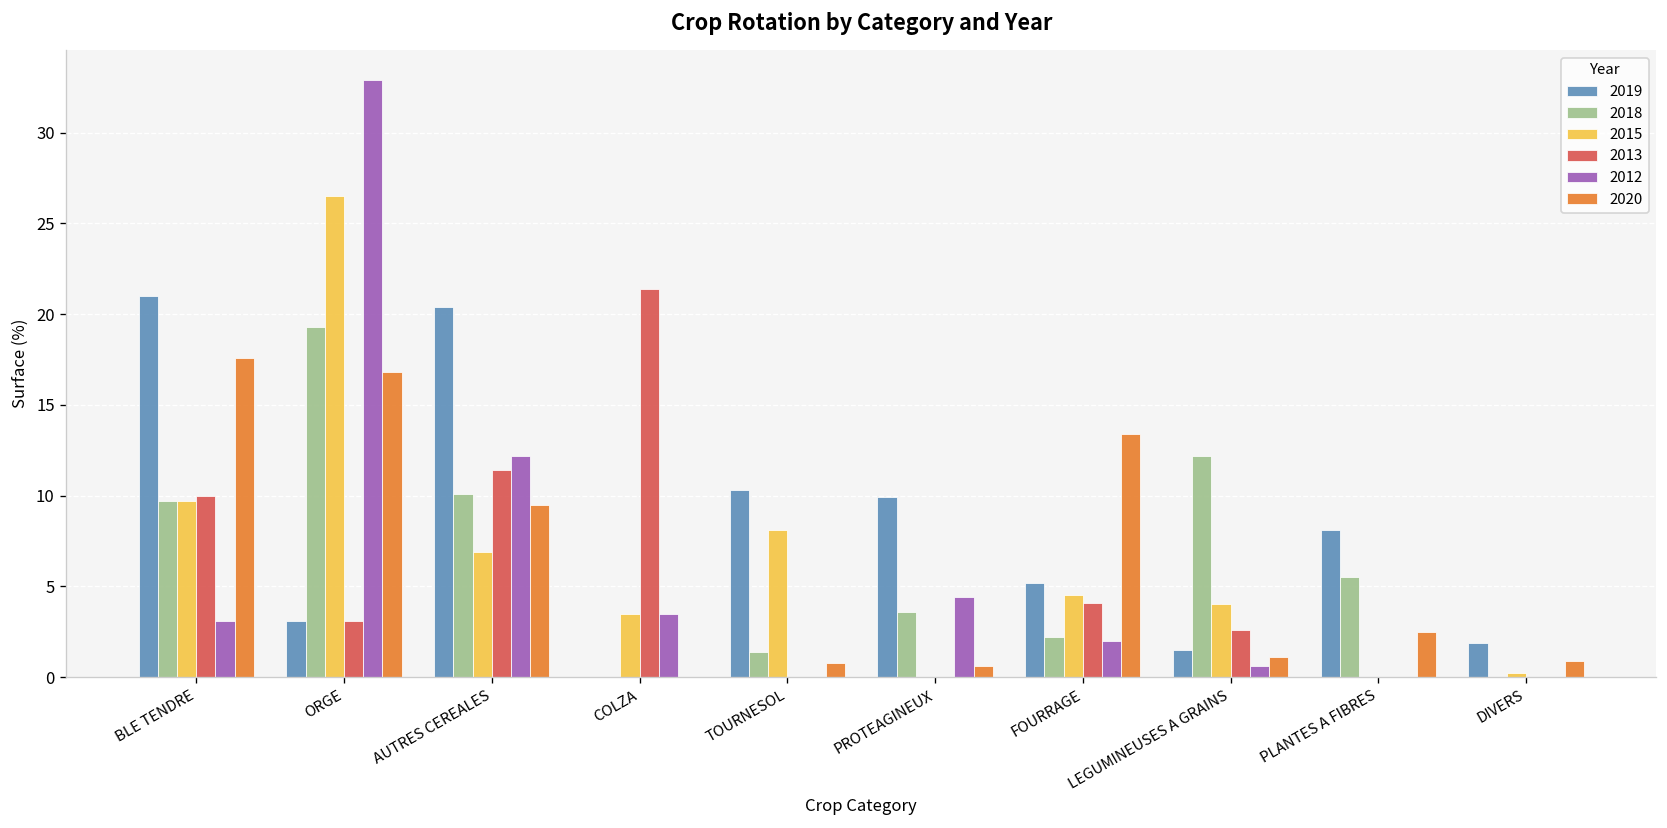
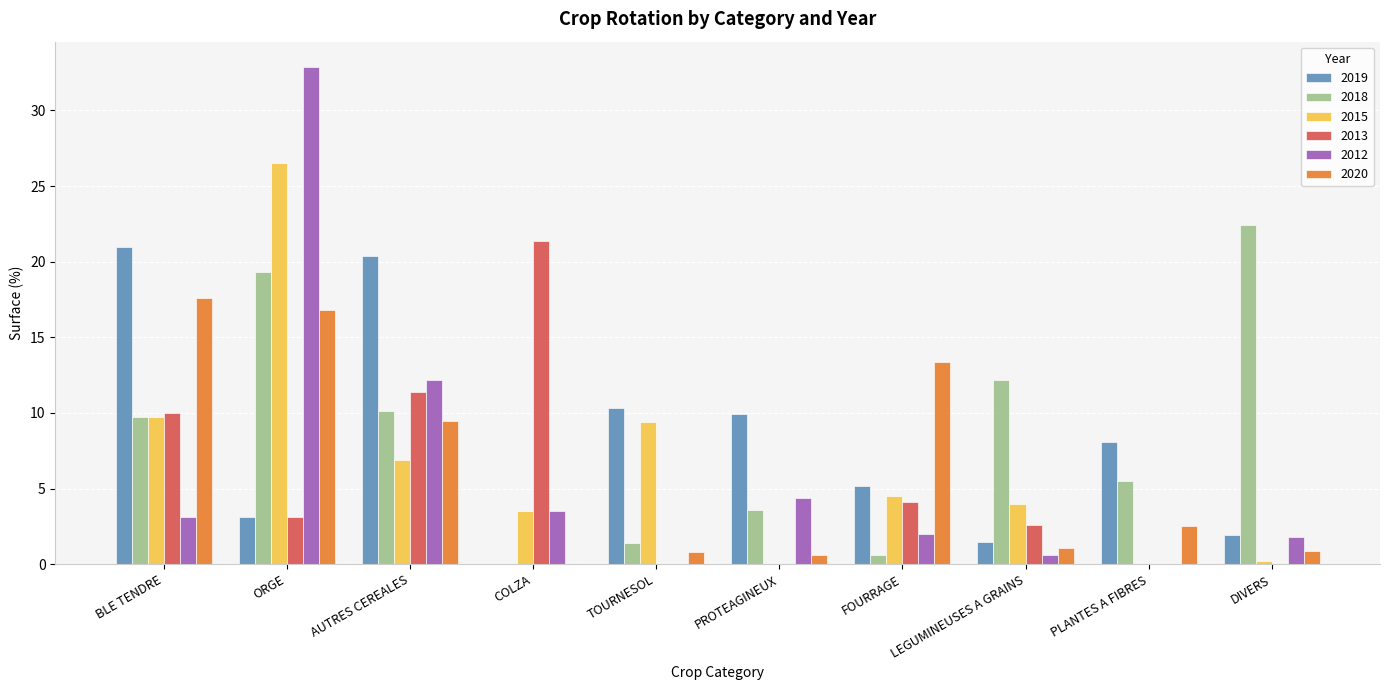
2015, TOURNESOL: 8.1 -> 9.4
2018, FOURRAGE: 2.2 -> 0.6
2018, DIVERS: 0.0 -> 22.4
2012, DIVERS: 0.0 -> 1.8
